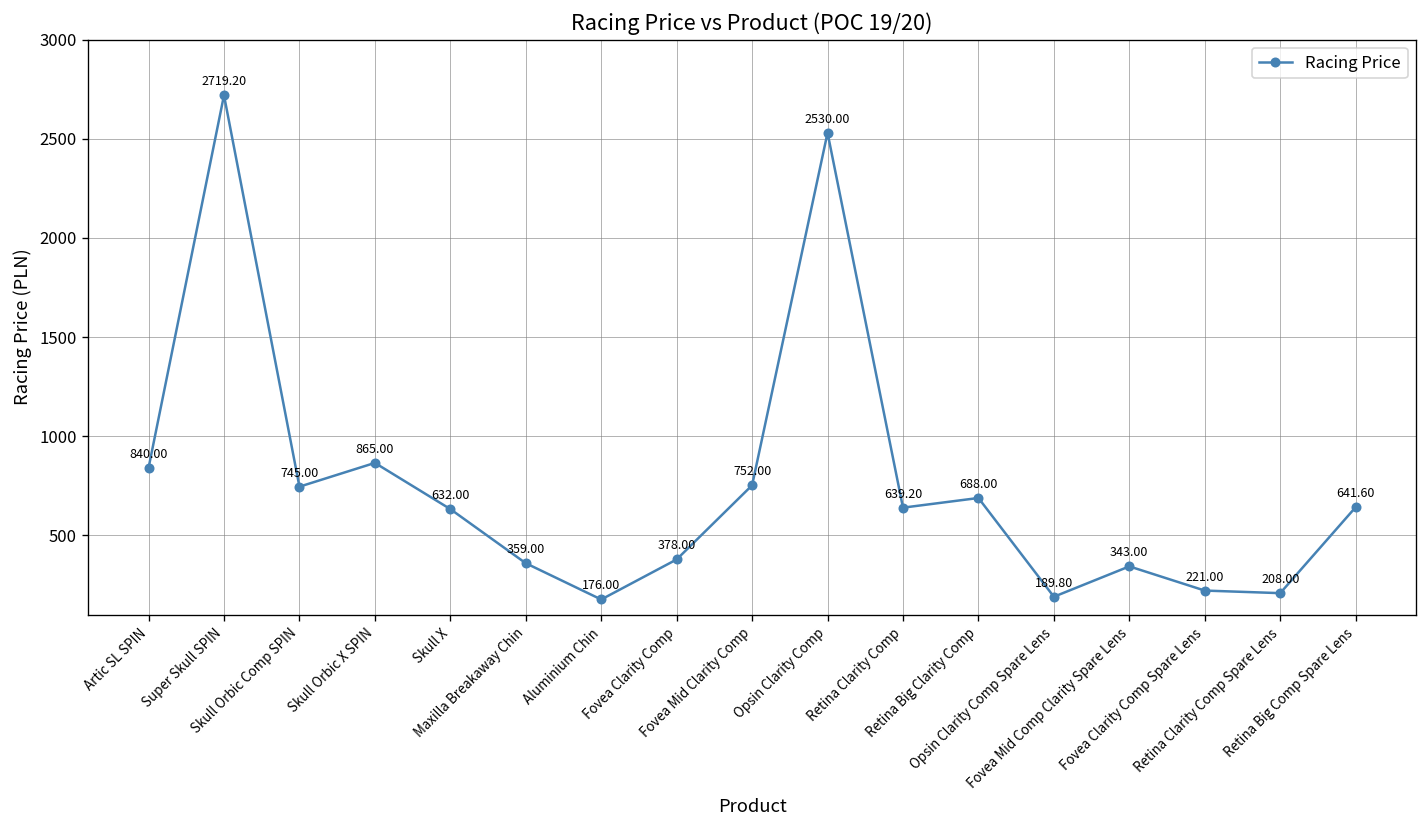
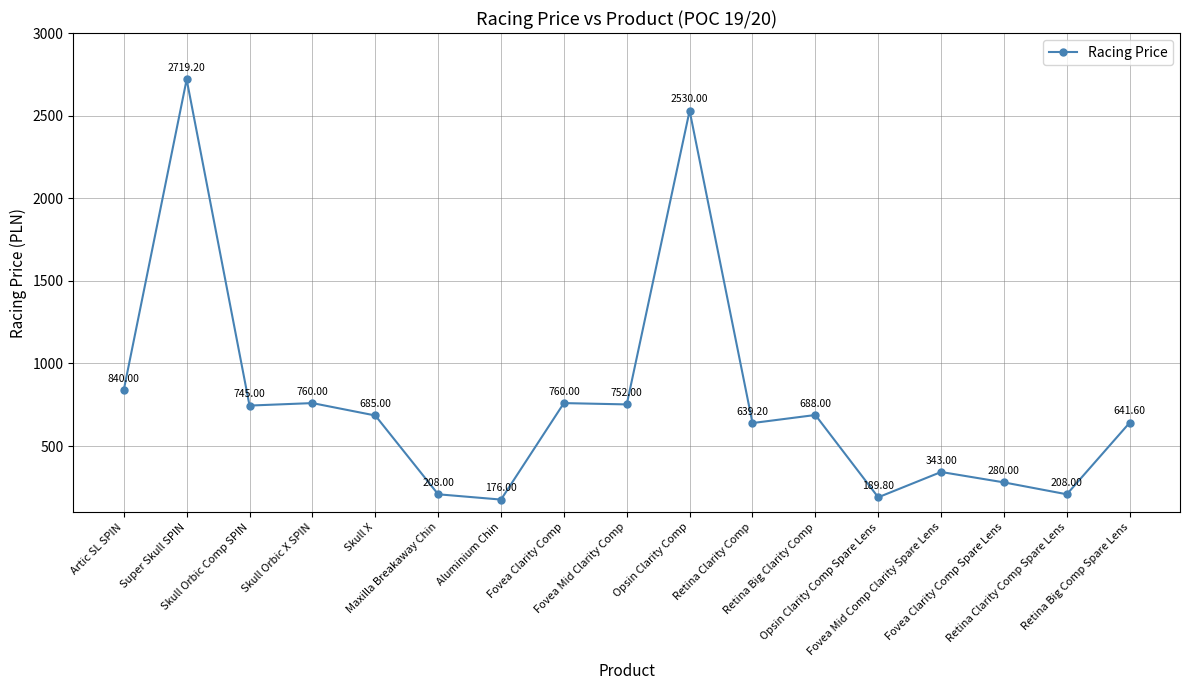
Skull Orbic X SPIN: 865.00 -> 760.00
Skull X: 632.00 -> 685.00
Maxilla Breakaway Chin: 359.00 -> 208.00
Fovea Clarity Comp: 378.00 -> 760.00
Fovea Clarity Comp Spare Lens: 221.00 -> 280.00
